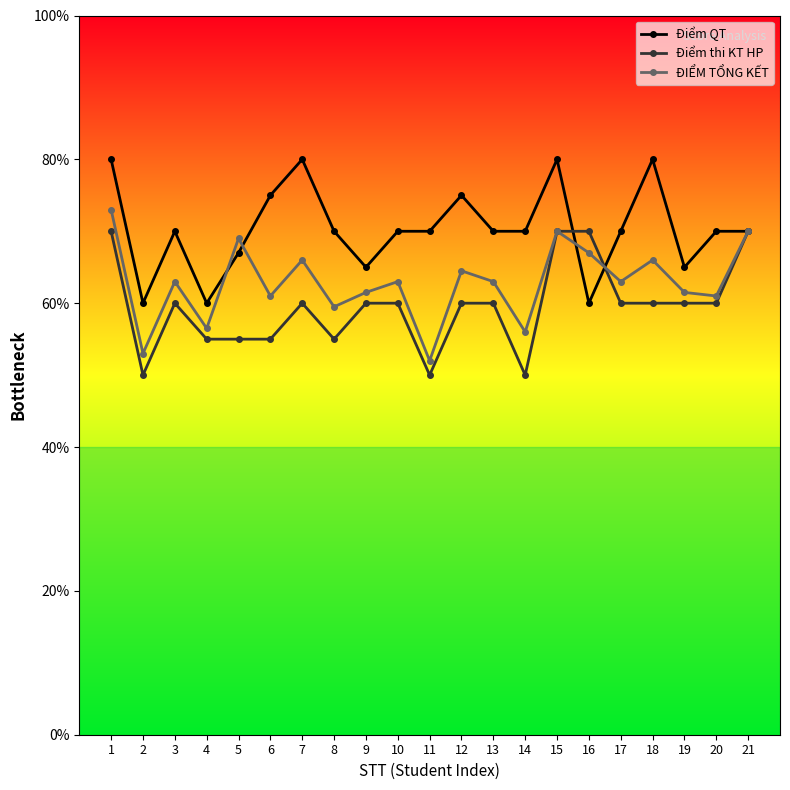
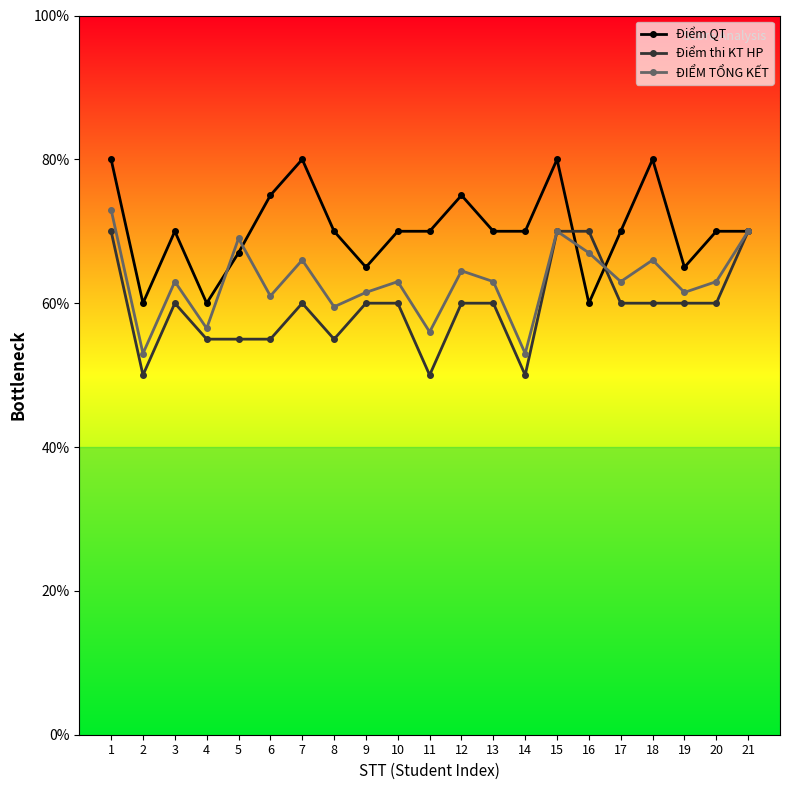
ĐIỂM TỔNG KẾT, 11: 52% -> 56%
ĐIỂM TỔNG KẾT, 14: 56% -> 53%
ĐIỂM TỔNG KẾT, 20: 61% -> 63%
